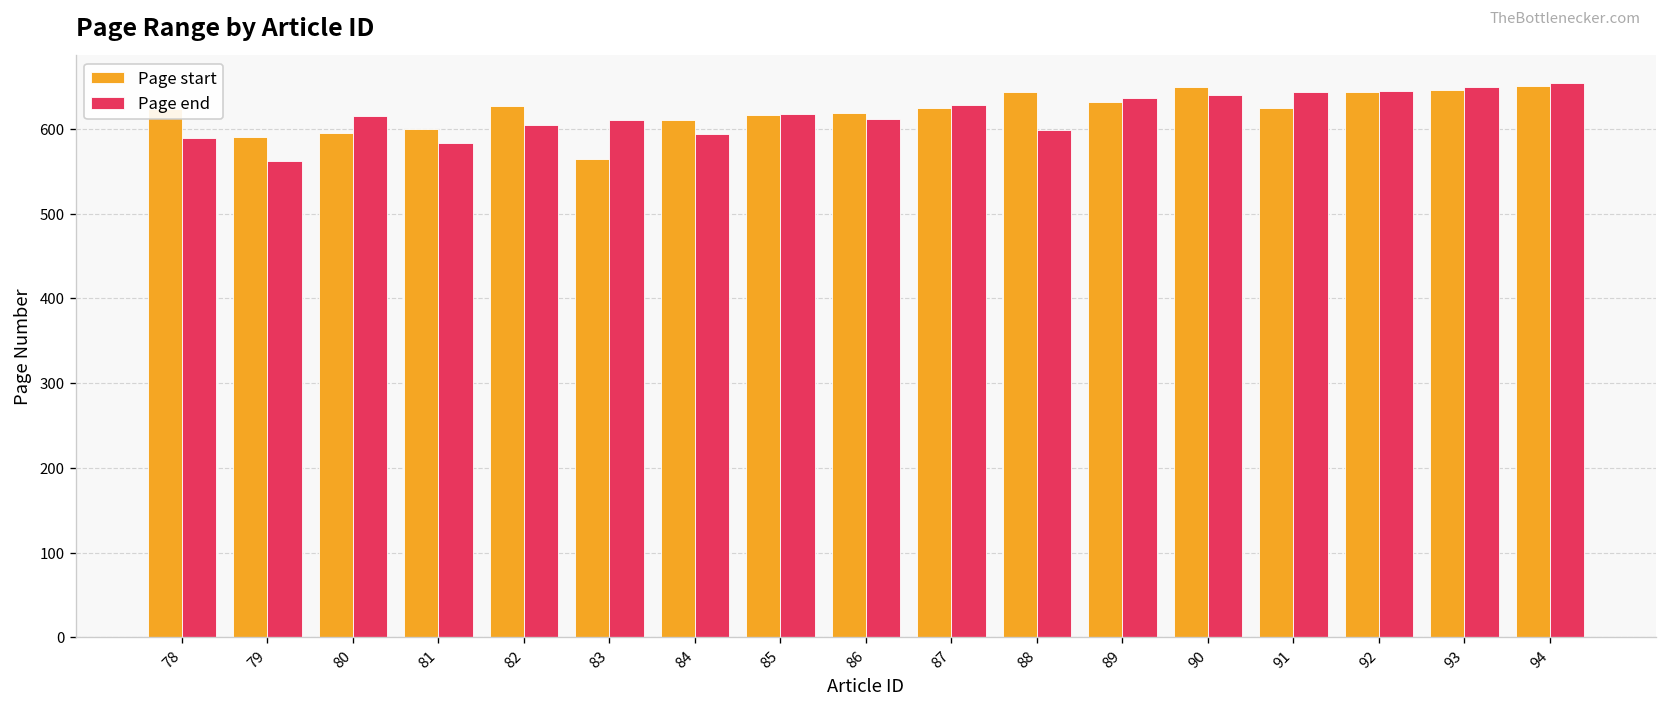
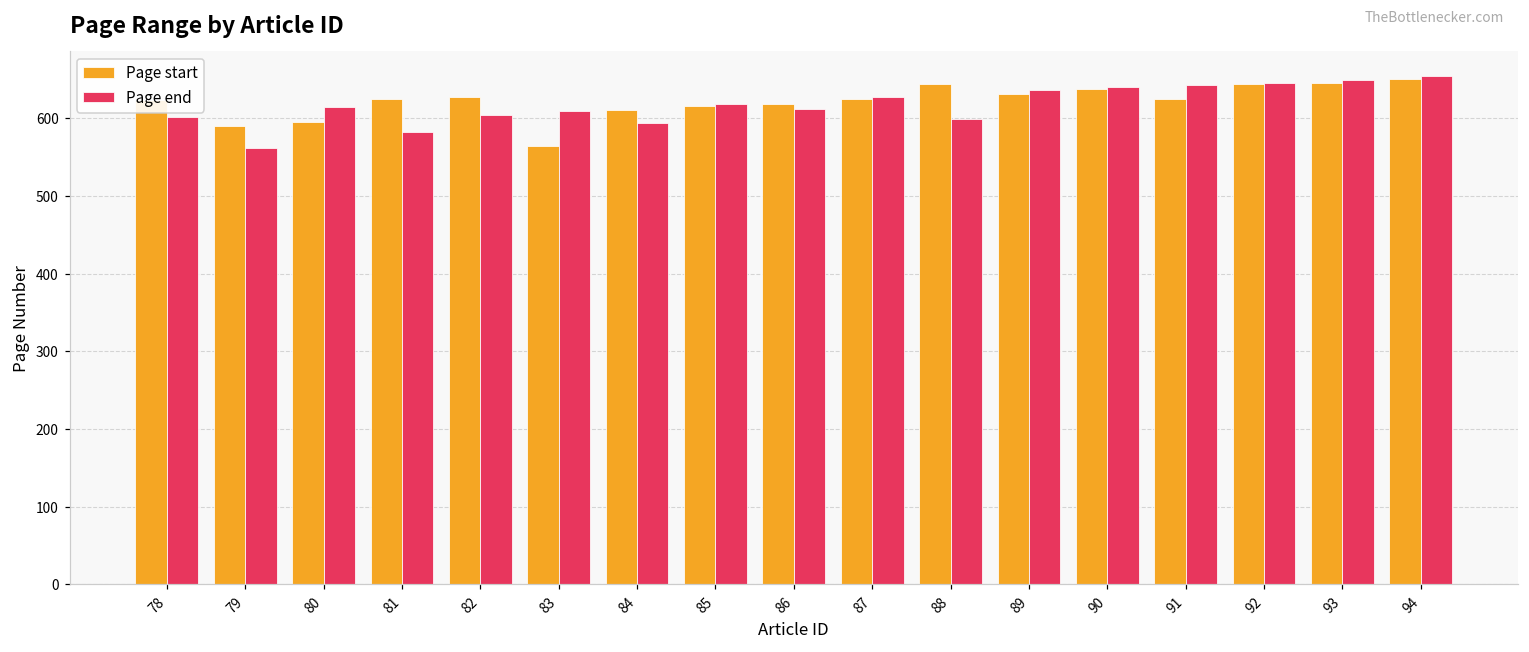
Page end, 78: 590 -> 600
Page start, 81: 600 -> 630
Page start, 90: 650 -> 640
